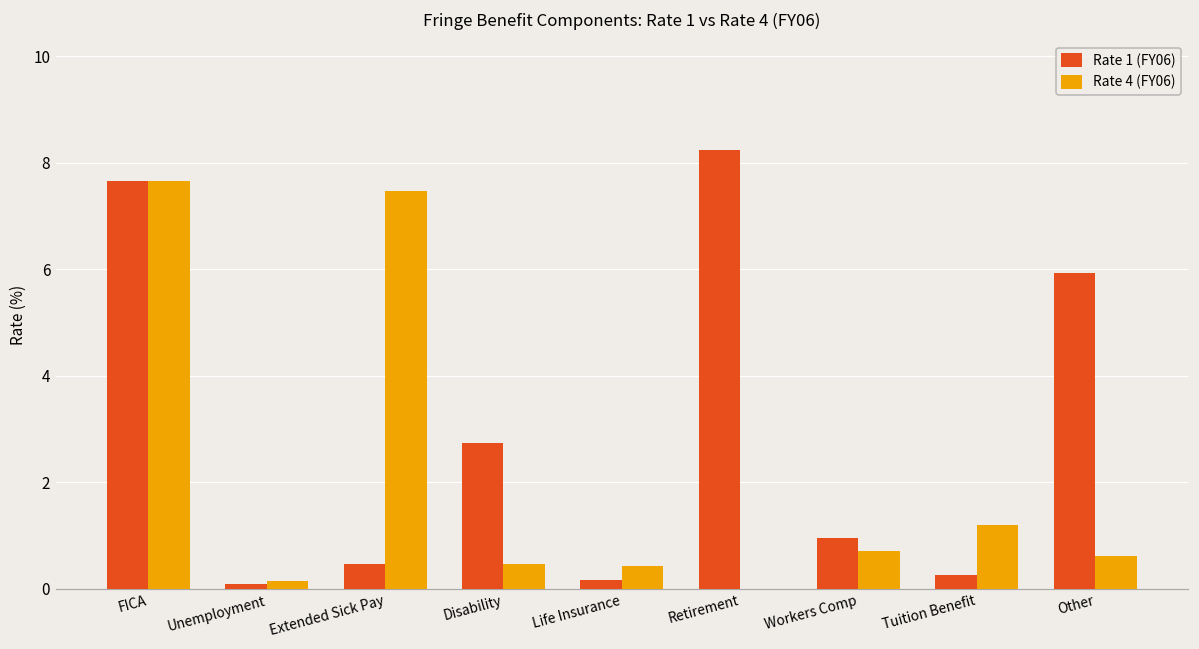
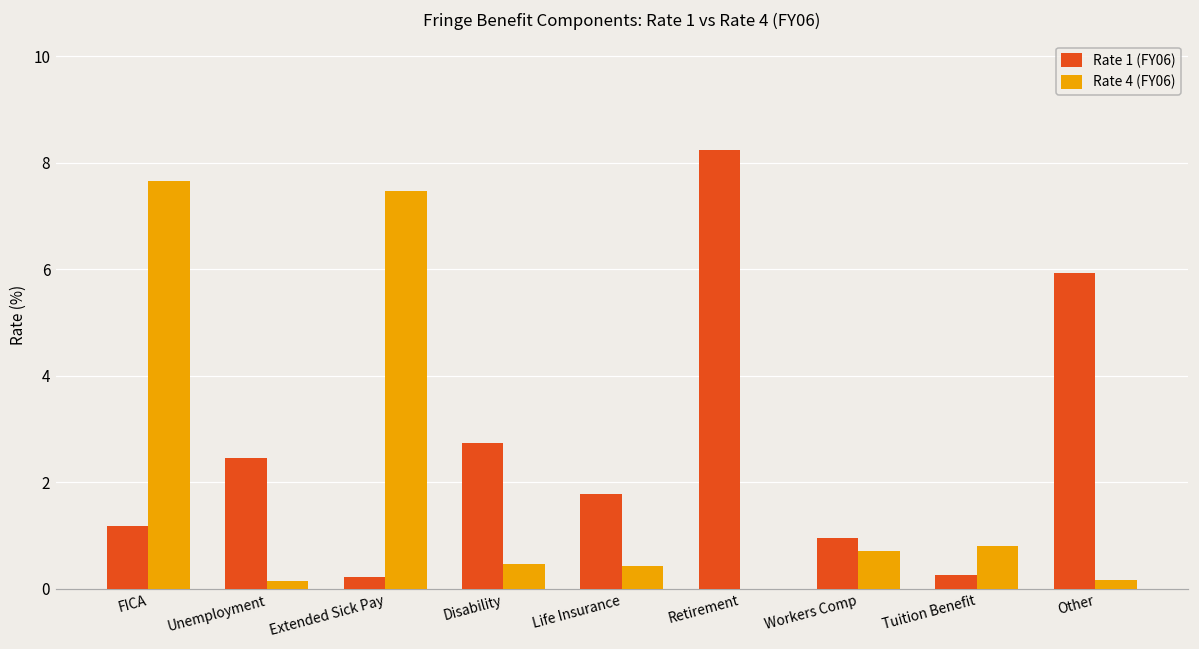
Rate 1 (FY06), FICA: 7.7 -> 1.2
Rate 1 (FY06), Unemployment: 0.1 -> 2.5
Rate 1 (FY06), Extended Sick Pay: 0.5 -> 0.2
Rate 1 (FY06), Life Insurance: 0.2 -> 1.8
Rate 4 (FY06), Tuition Benefit: 1.2 -> 0.8
Rate 4 (FY06), Other: 0.6 -> 0.2
